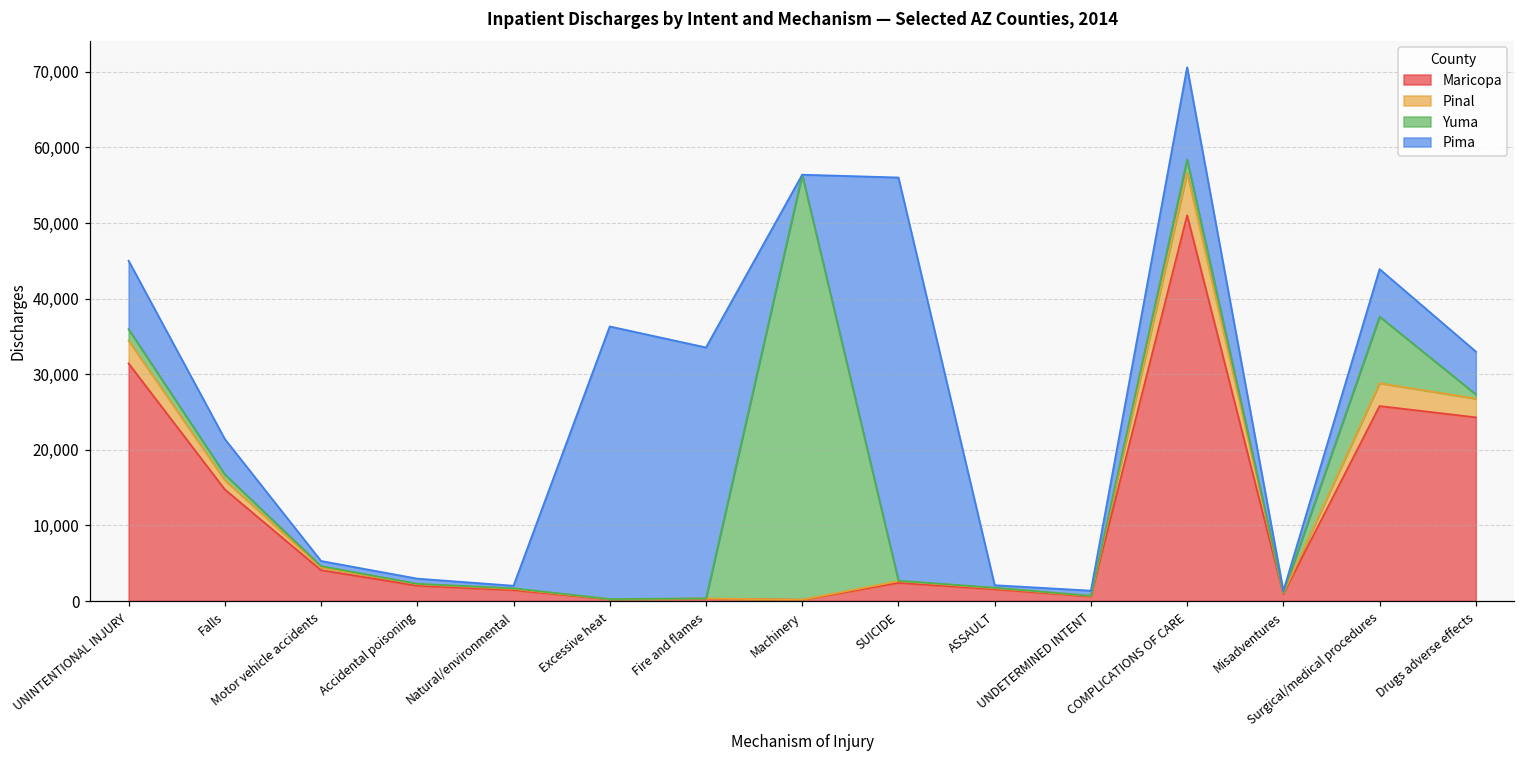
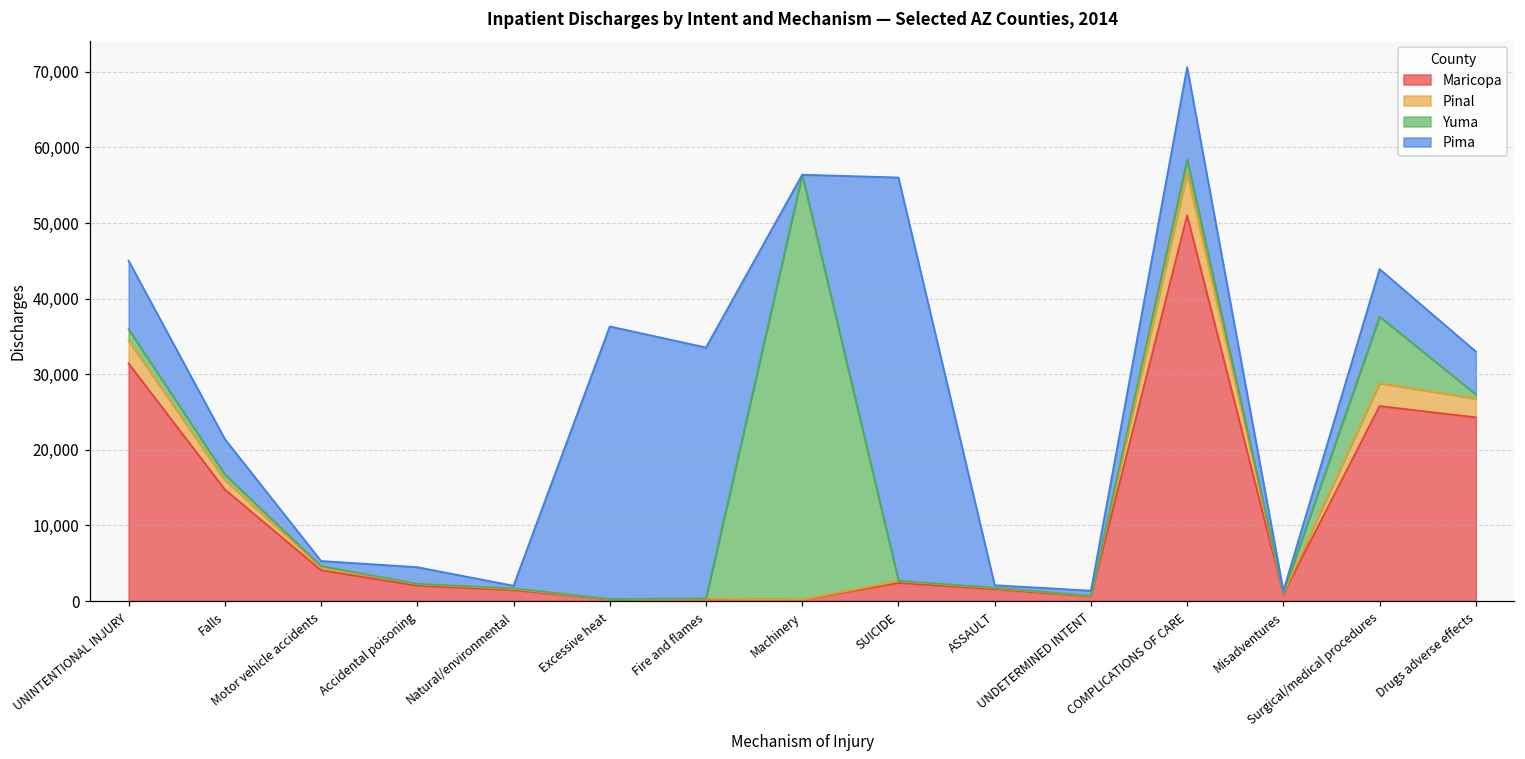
Pima, Accidental poisoning: 1,000 -> 2,000
